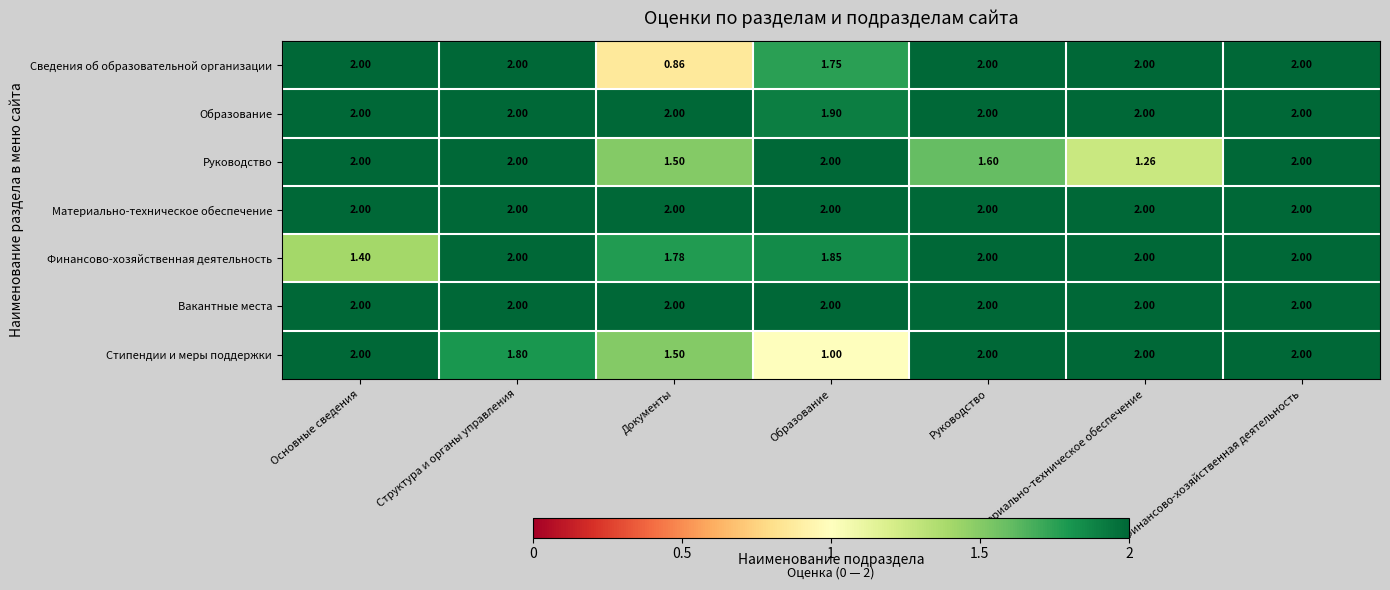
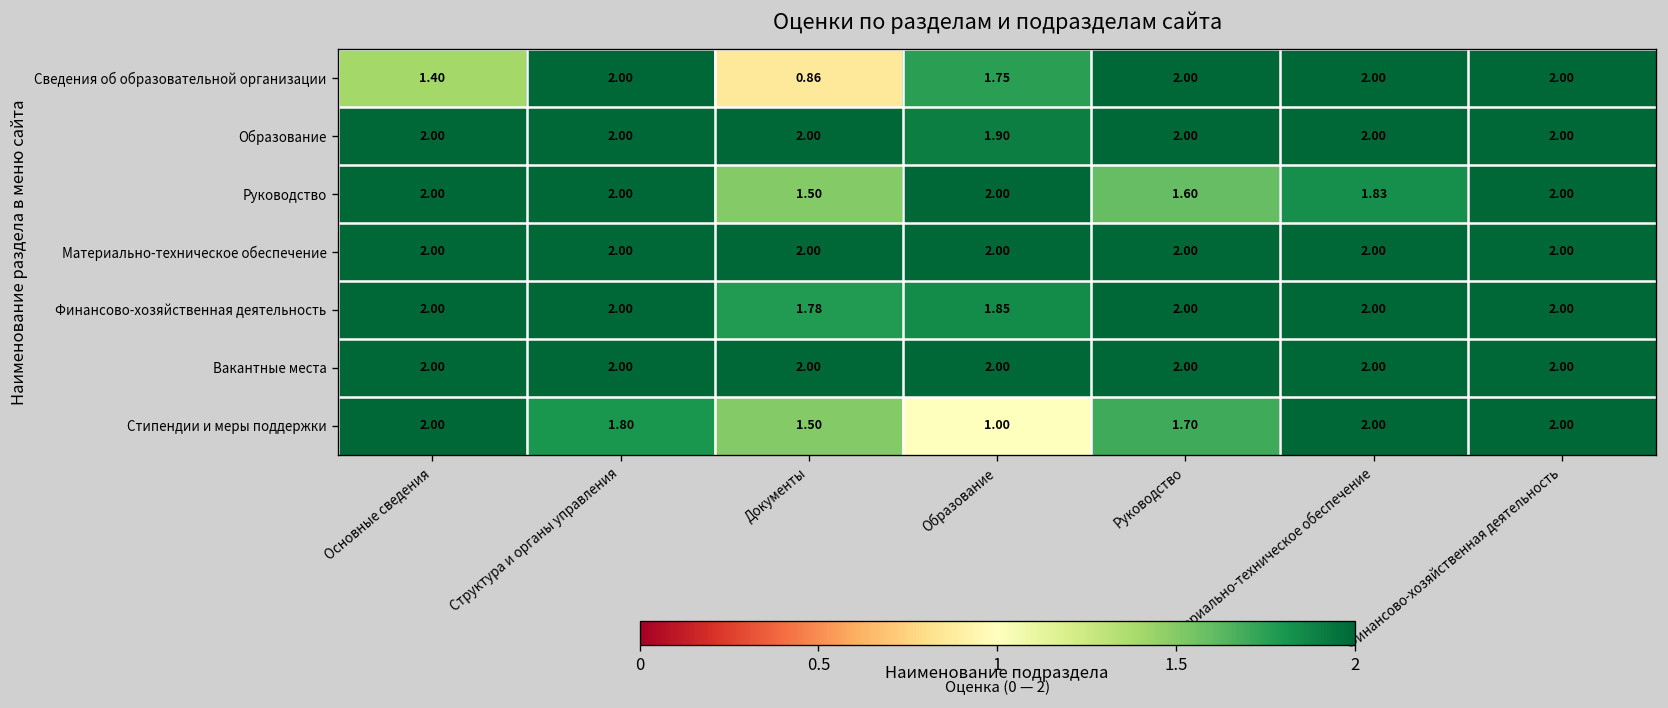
Сведения об образовательной организации, Основные сведения: 2.00 -> 1.40
Руководство, Материально-техническое обеспечение: 1.26 -> 1.83
Финансово-хозяйственная деятельность, Основные сведения: 1.40 -> 2.00
Стипендии и меры поддержки, Руководство: 2.00 -> 1.70
